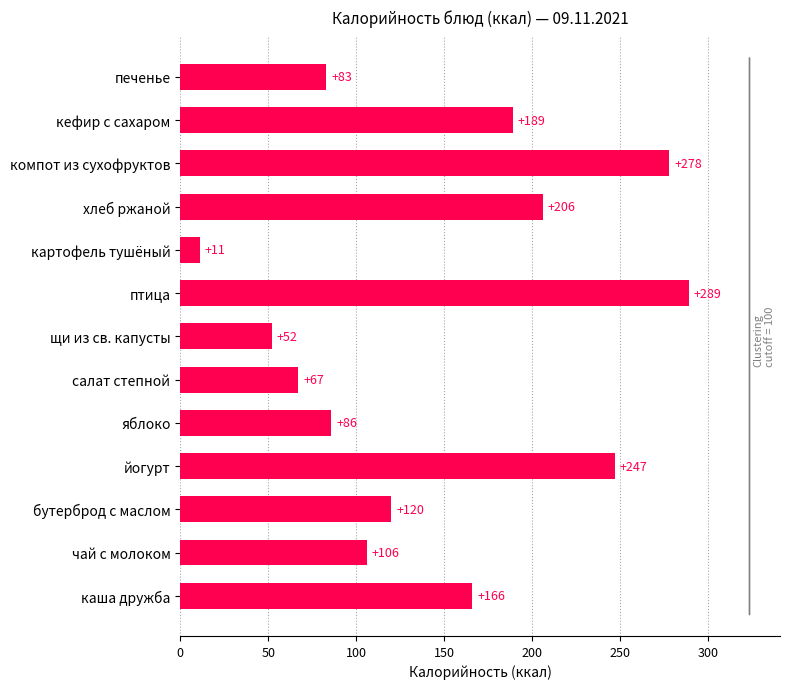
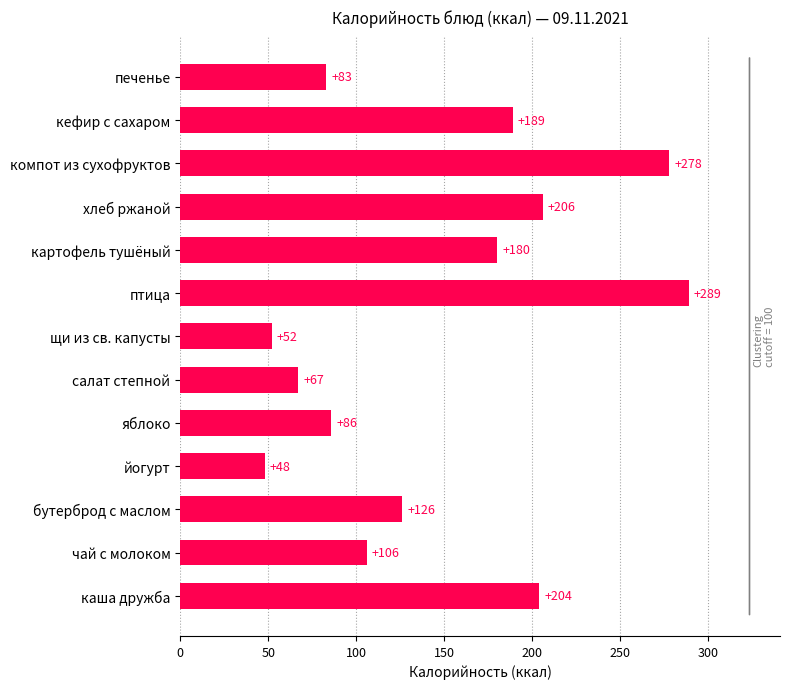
картофель тушёный: +11 -> +180
йогурт: +247 -> +48
бутерброд с маслом: +120 -> +126
каша дружба: +166 -> +204
